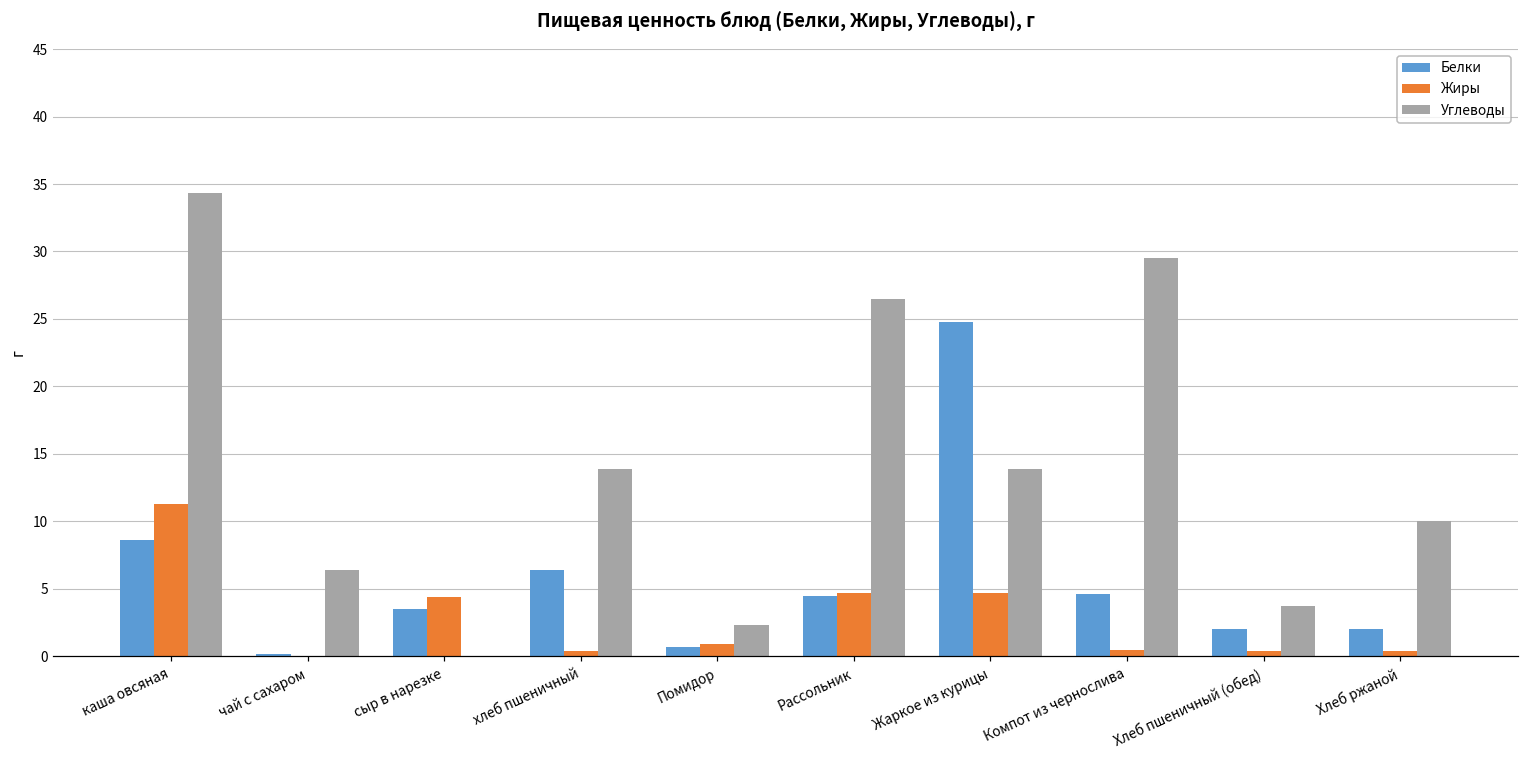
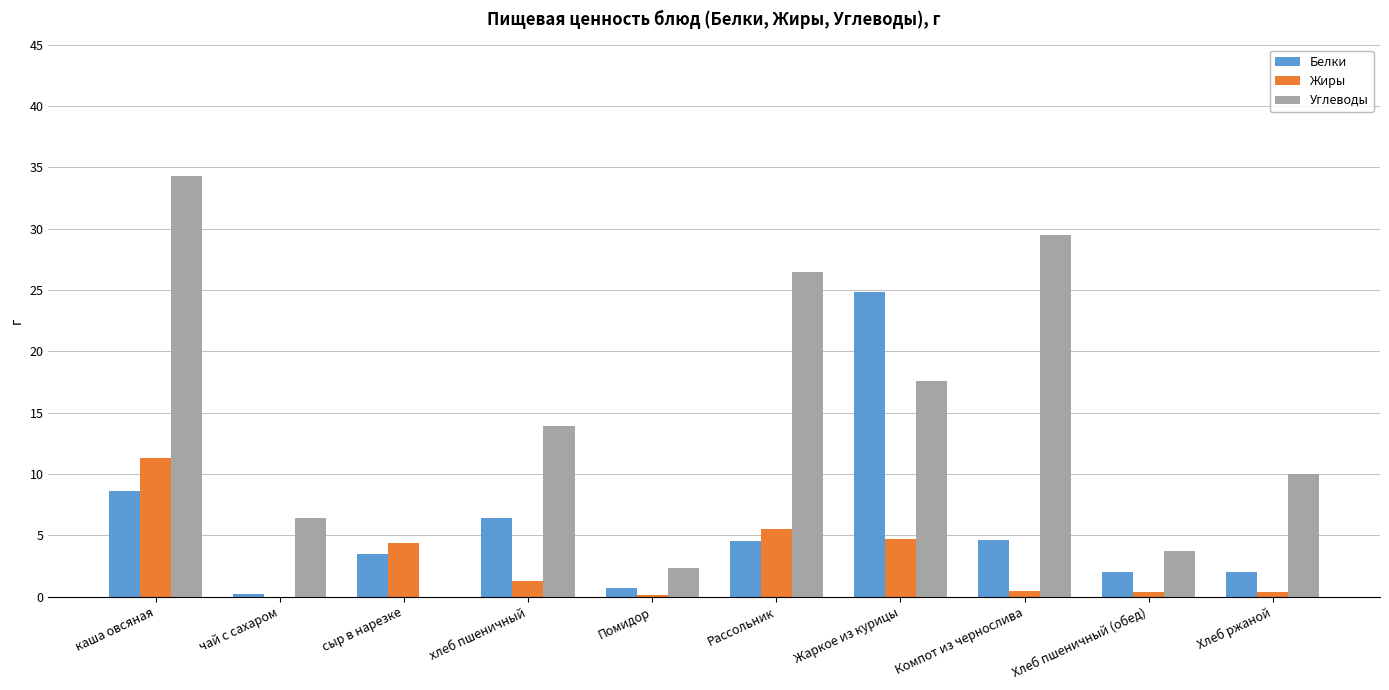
Жиры, хлеб пшеничный: 0.4 -> 1.3
Жиры, Помидор: 0.9 -> 0.1
Жиры, Рассольник: 4.7 -> 5.5
Углеводы, Жаркое из курицы: 13.9 -> 17.6
